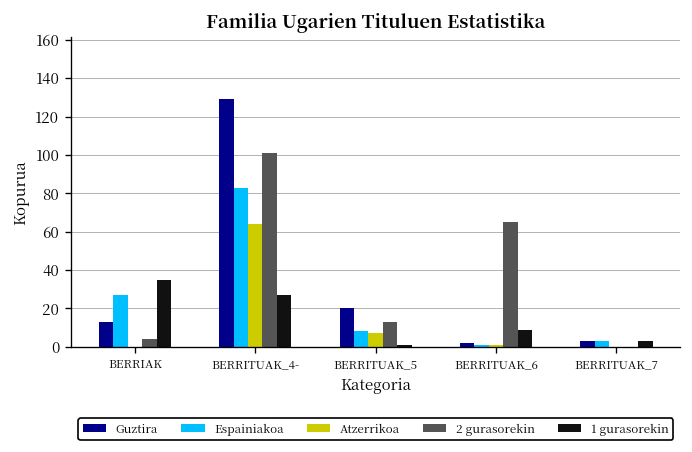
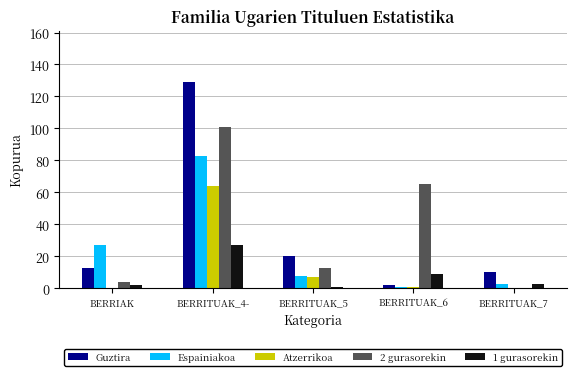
1 gurasorekin, BERRIAK: 35 -> 2
Guztira, BERRITUAK_7: 3 -> 10
